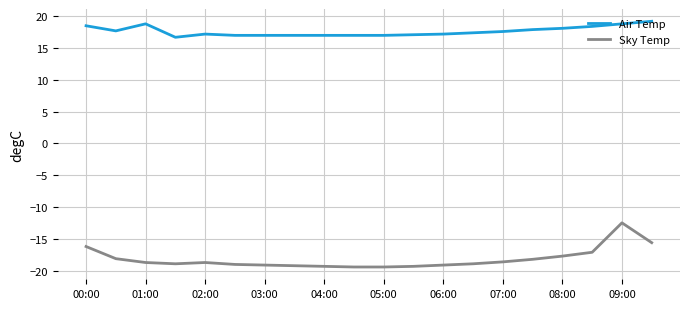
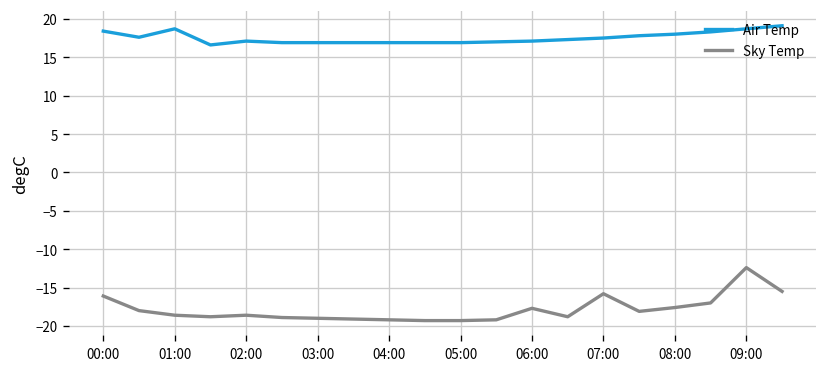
Sky Temp, 06:00: -19 -> -18
Sky Temp, 07:00: -19 -> -16
